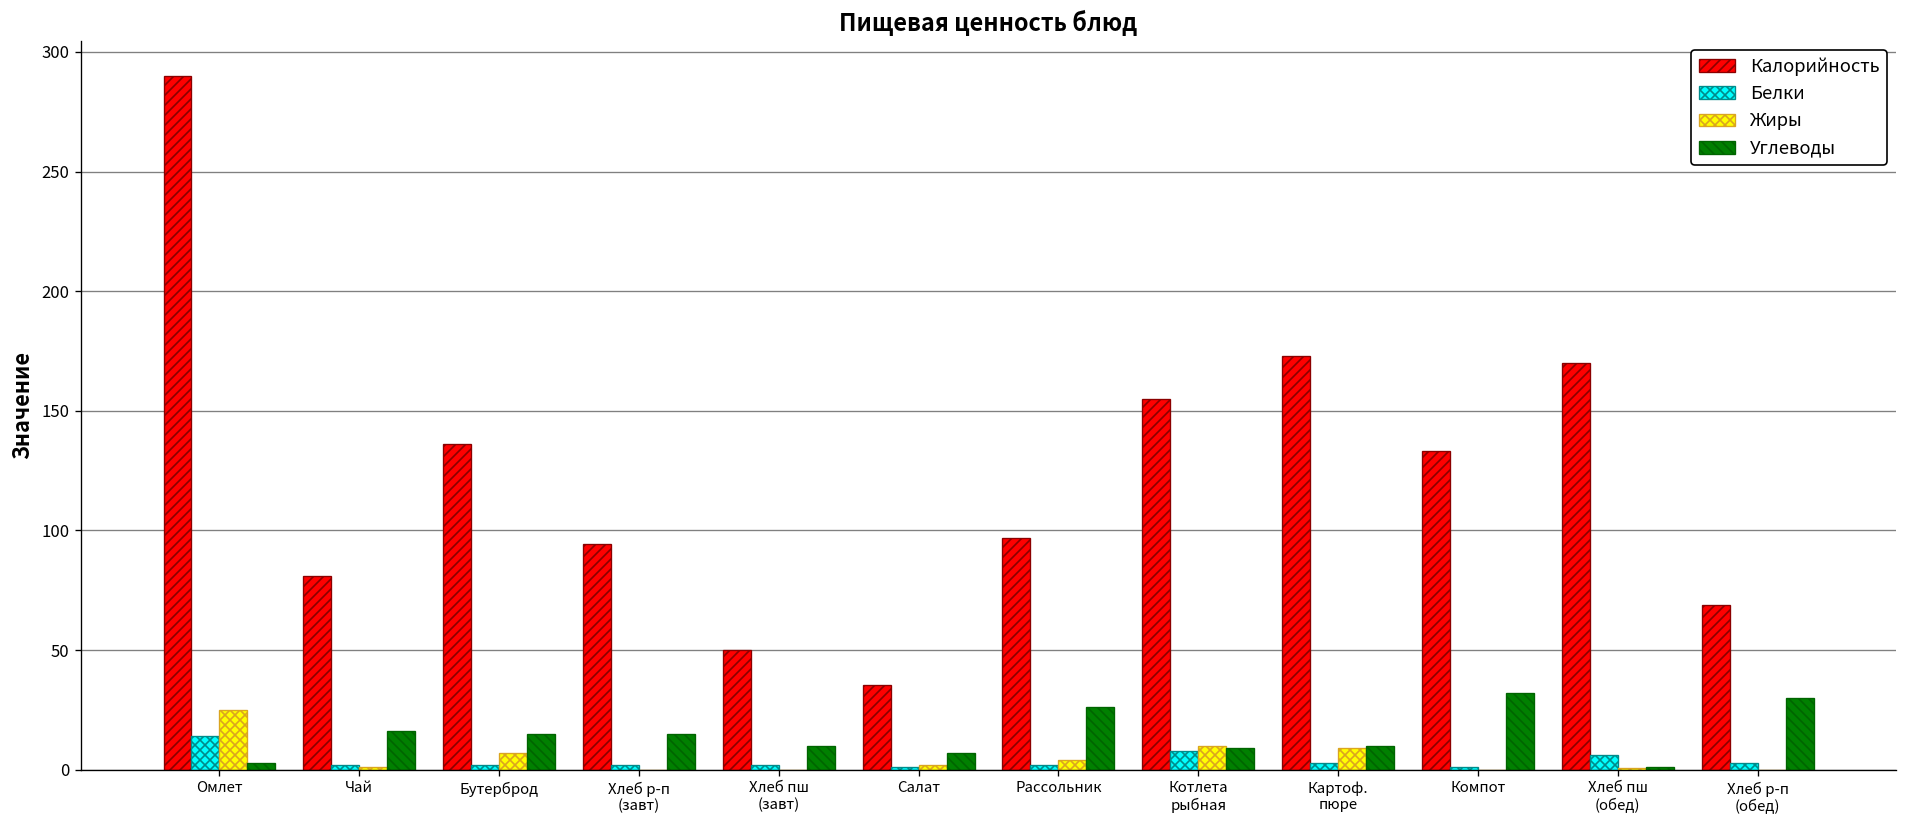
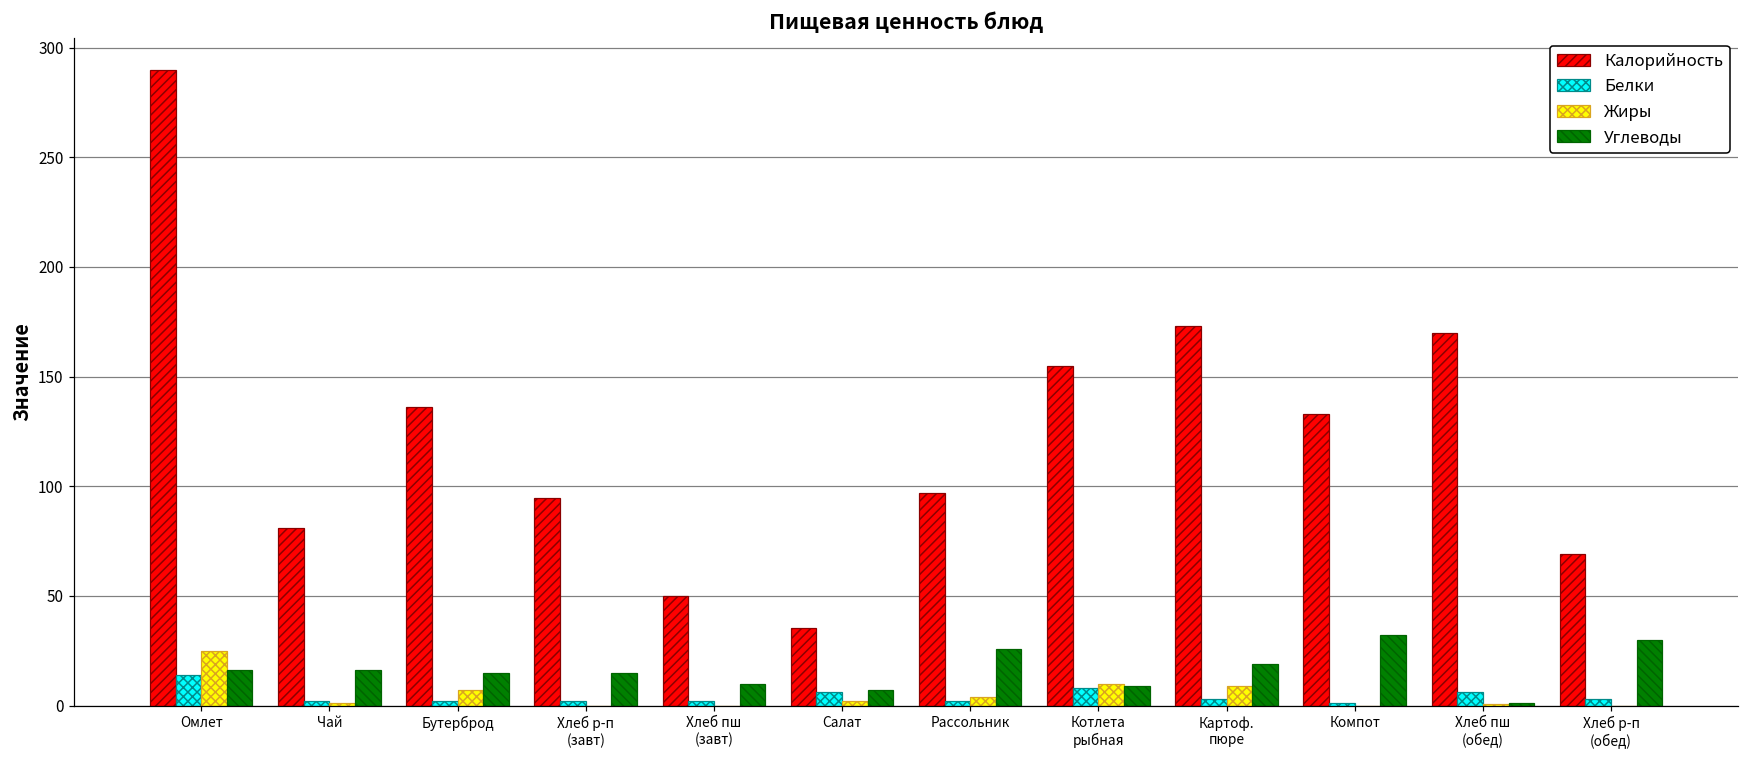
Углеводы, Омлет: 3 -> 16
Белки, Салат: 1 -> 6
Углеводы, Картоф. пюре: 10 -> 19
